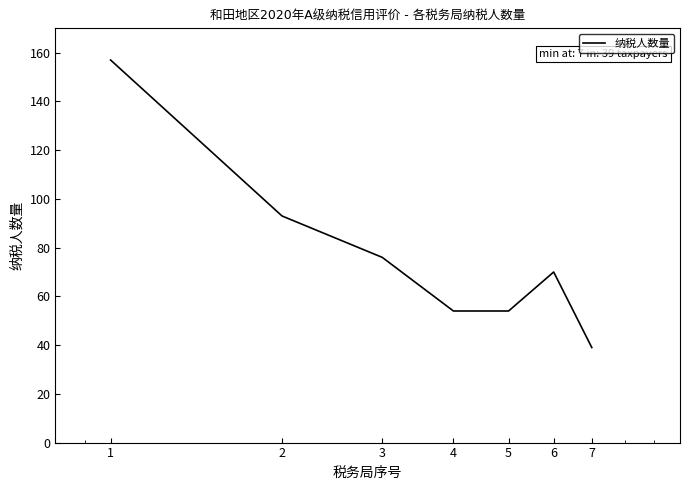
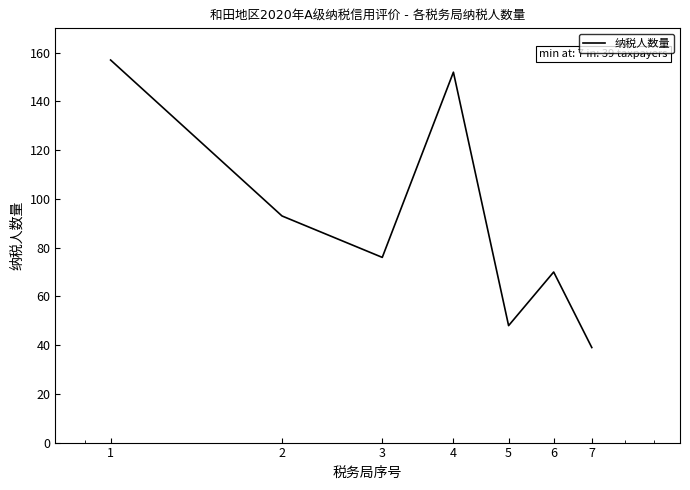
4: 54 -> 152
5: 54 -> 48
